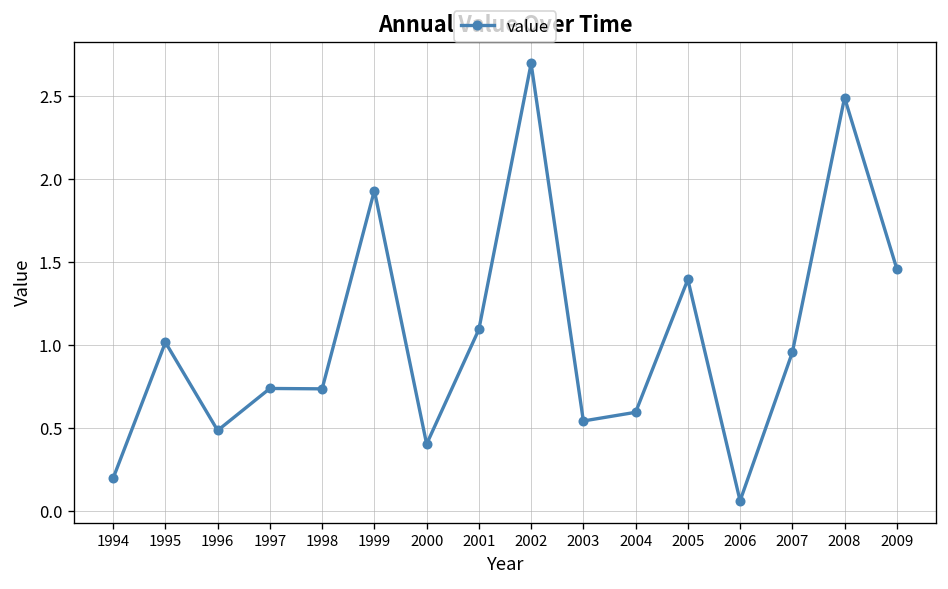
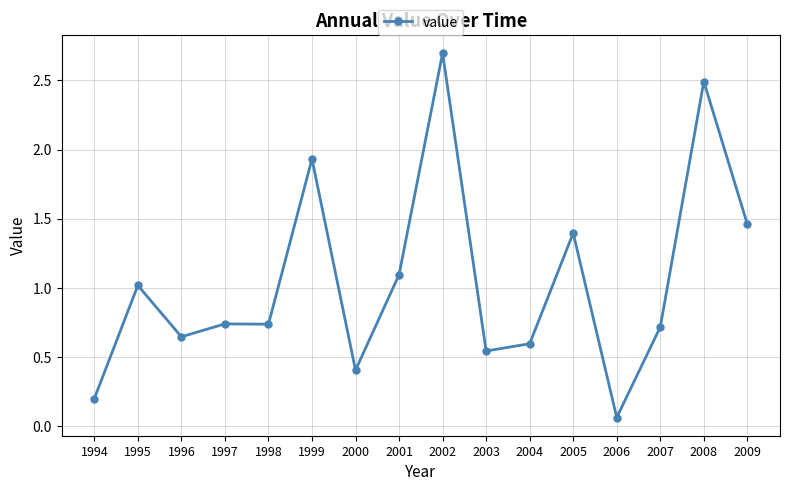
1996: 0.49 -> 0.65
2007: 0.96 -> 0.72
